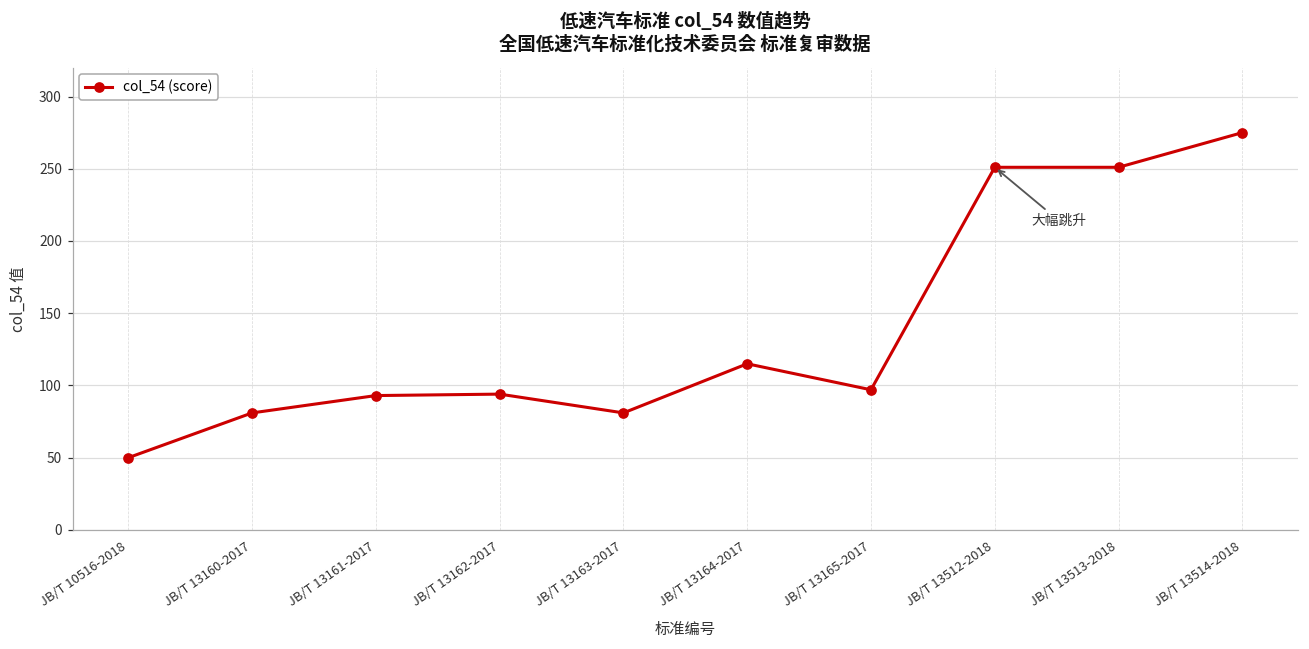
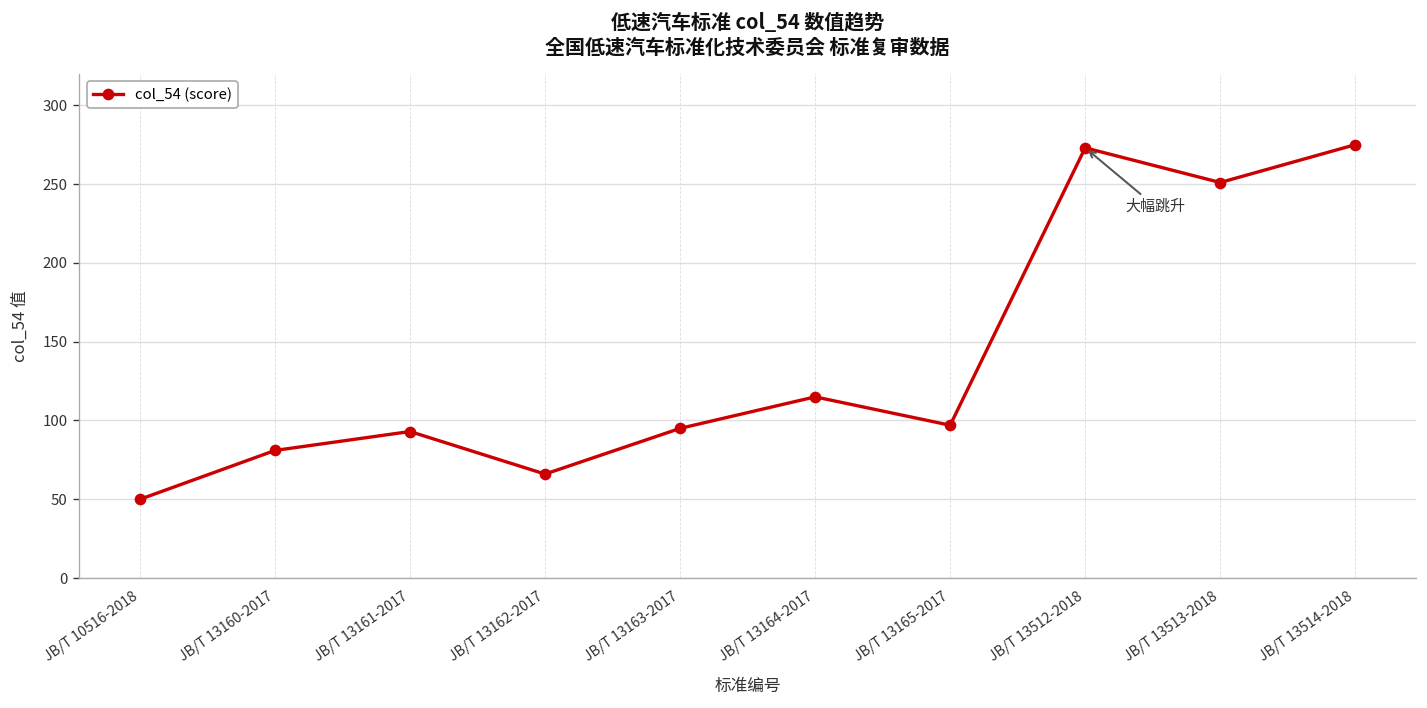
JB/T 13162-2017: 94 -> 66
JB/T 13163-2017: 81 -> 95
JB/T 13512-2018: 251 -> 273
